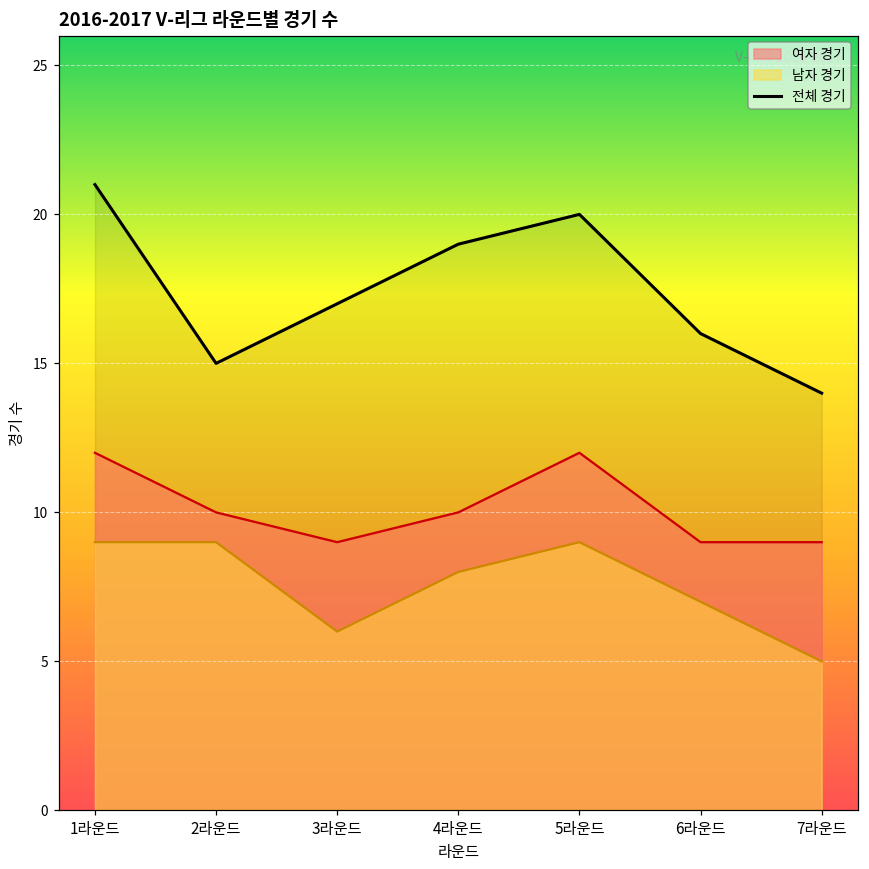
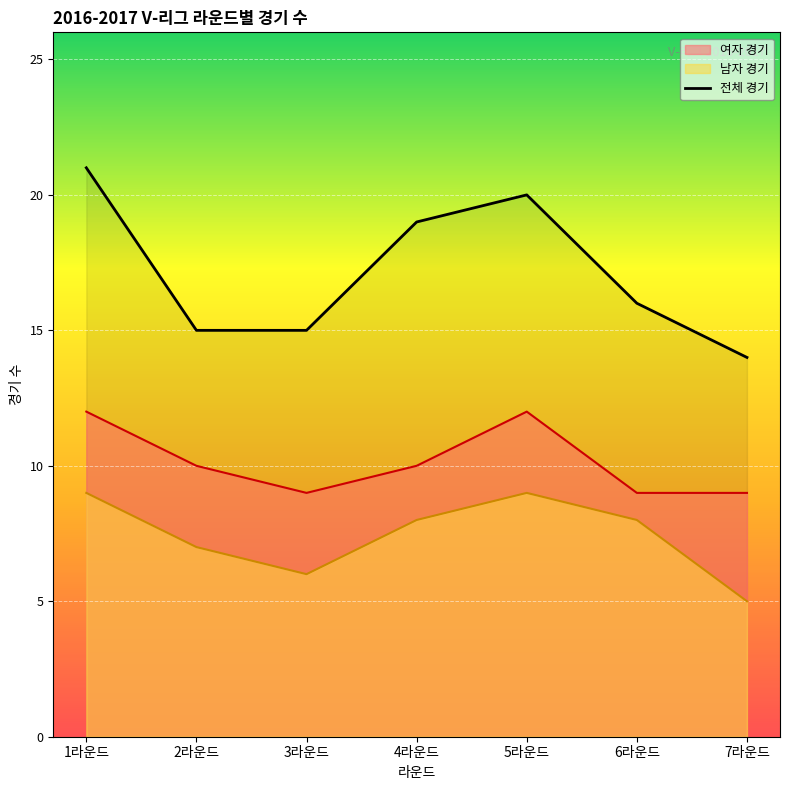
남자 경기, 2라운드: 9 -> 7
전체 경기, 3라운드: 17 -> 15
남자 경기, 6라운드: 7 -> 8
